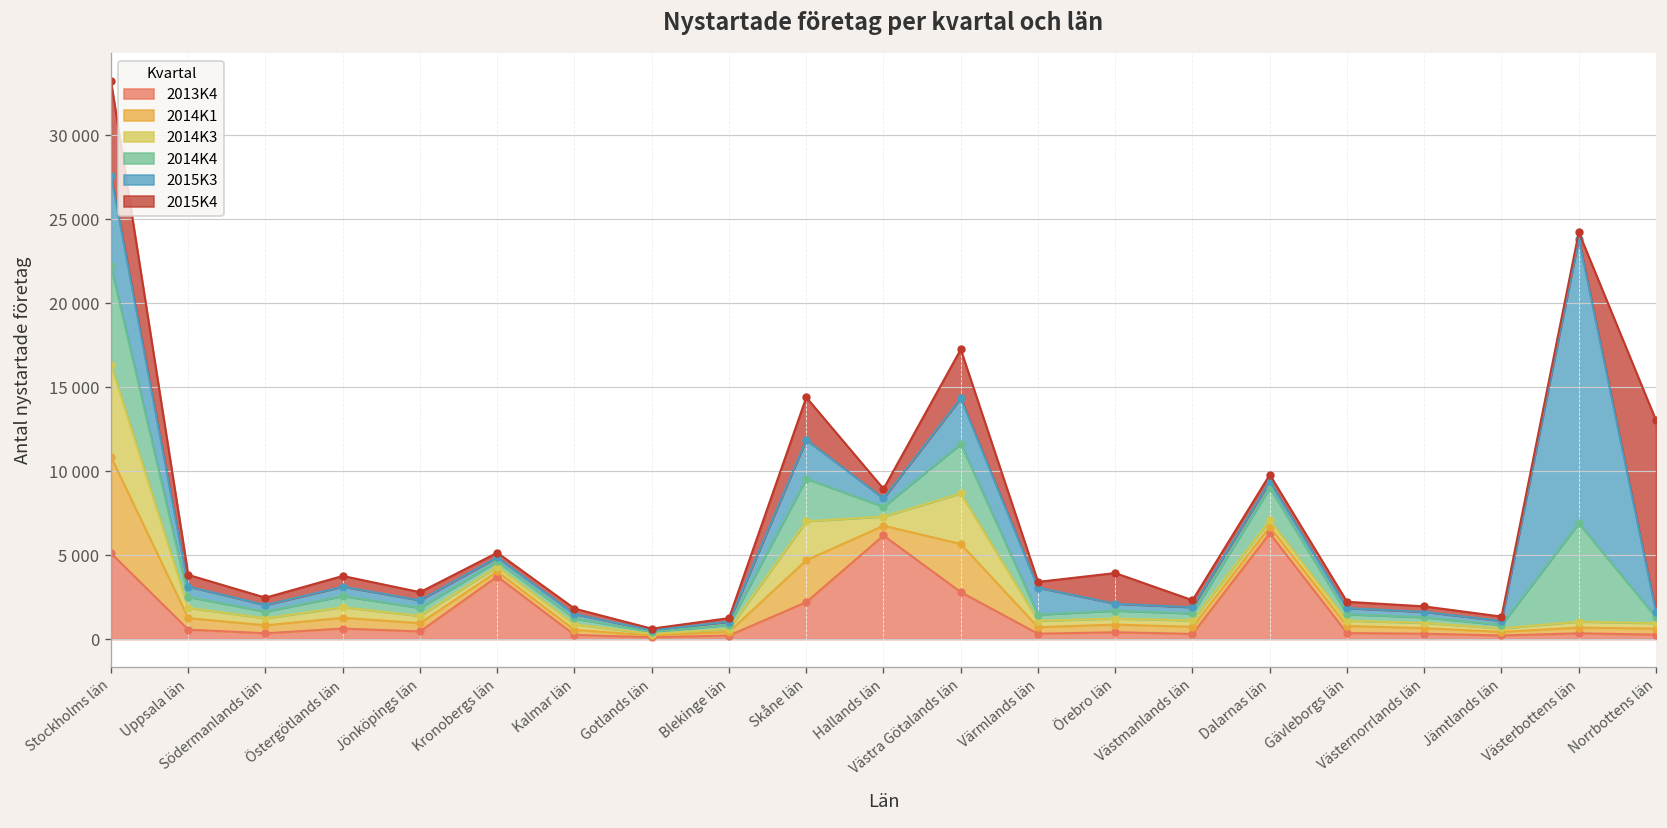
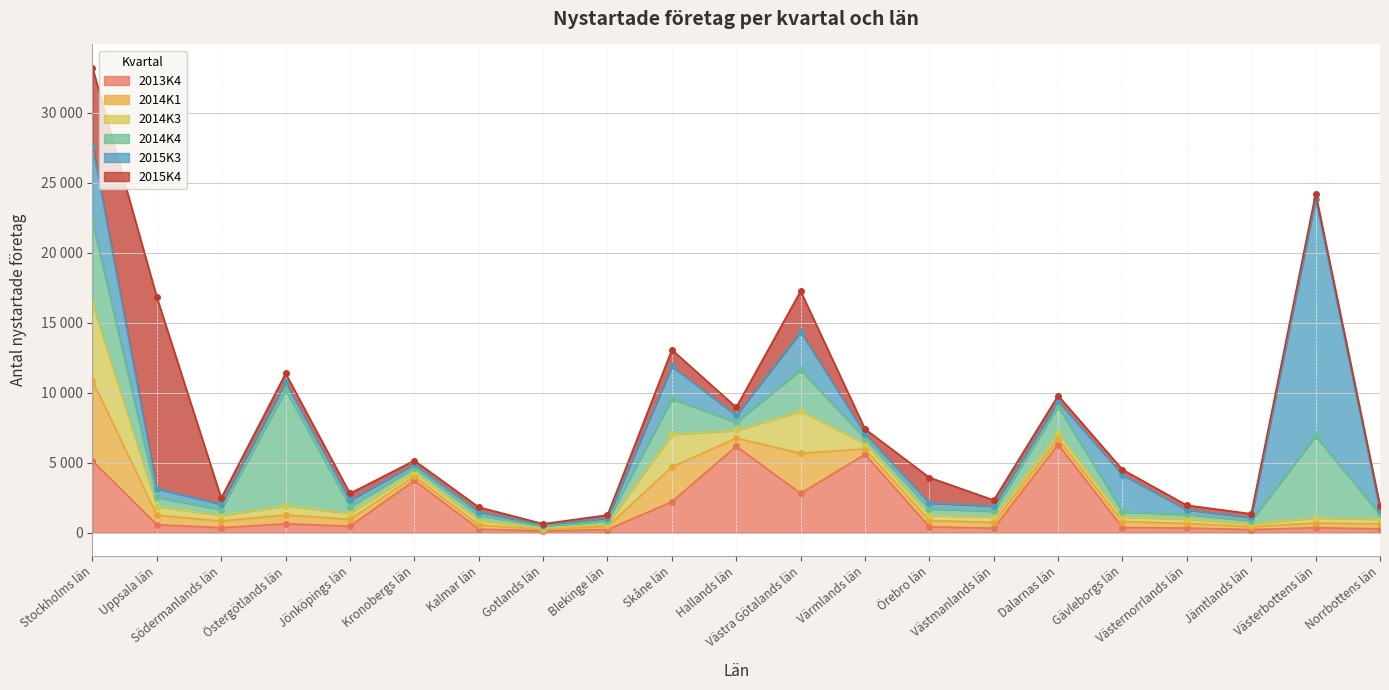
2015K4, Uppsala län: 700 -> 13700
2014K4, Östergötlands län: 700 -> 8300
2015K4, Skåne län: 2500 -> 1200
2013K4, Värmlands län: 300 -> 5600
2015K3, Värmlands län: 1600 -> 300
2015K3, Gävleborgs län: 400 -> 2600
2015K4, Norrbottens län: 11400 -> 300
